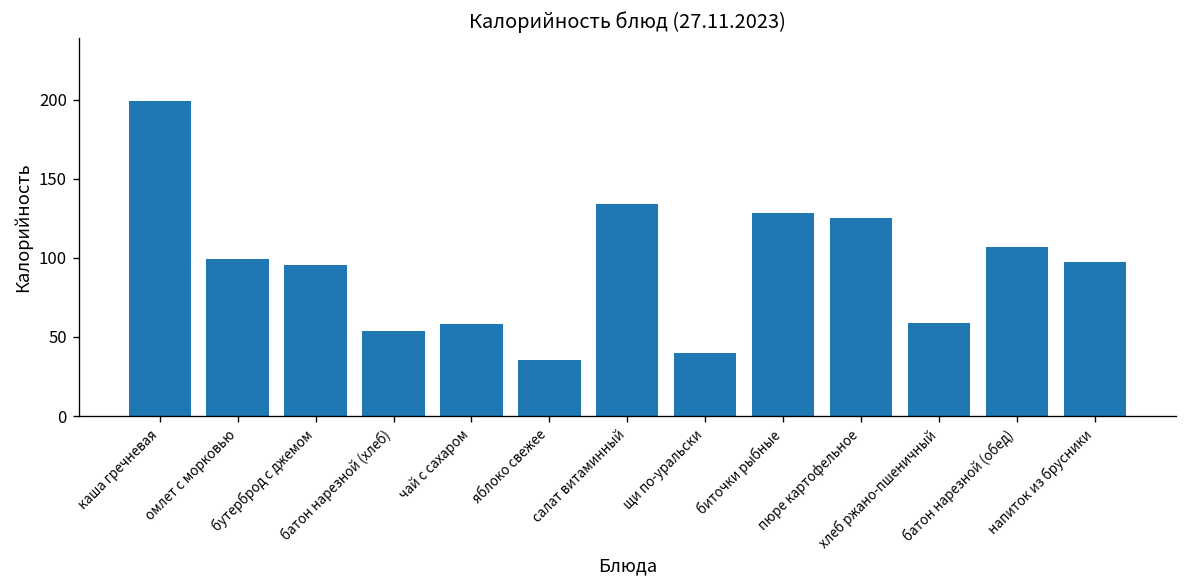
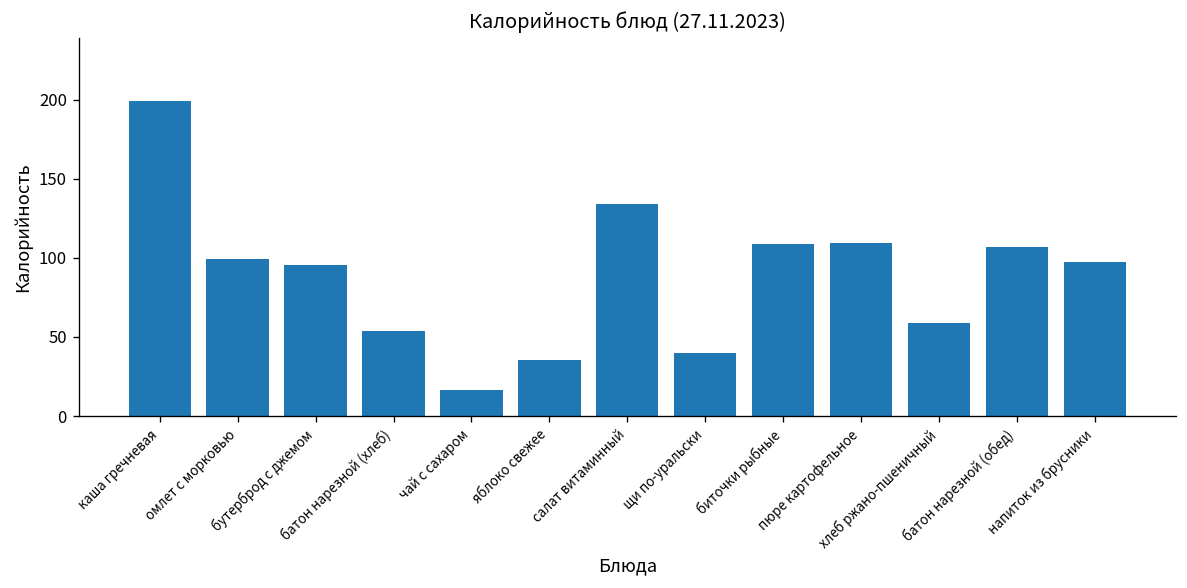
чай с сахаром: 58 -> 17
биточки рыбные: 129 -> 109
пюре картофельное: 125 -> 109
